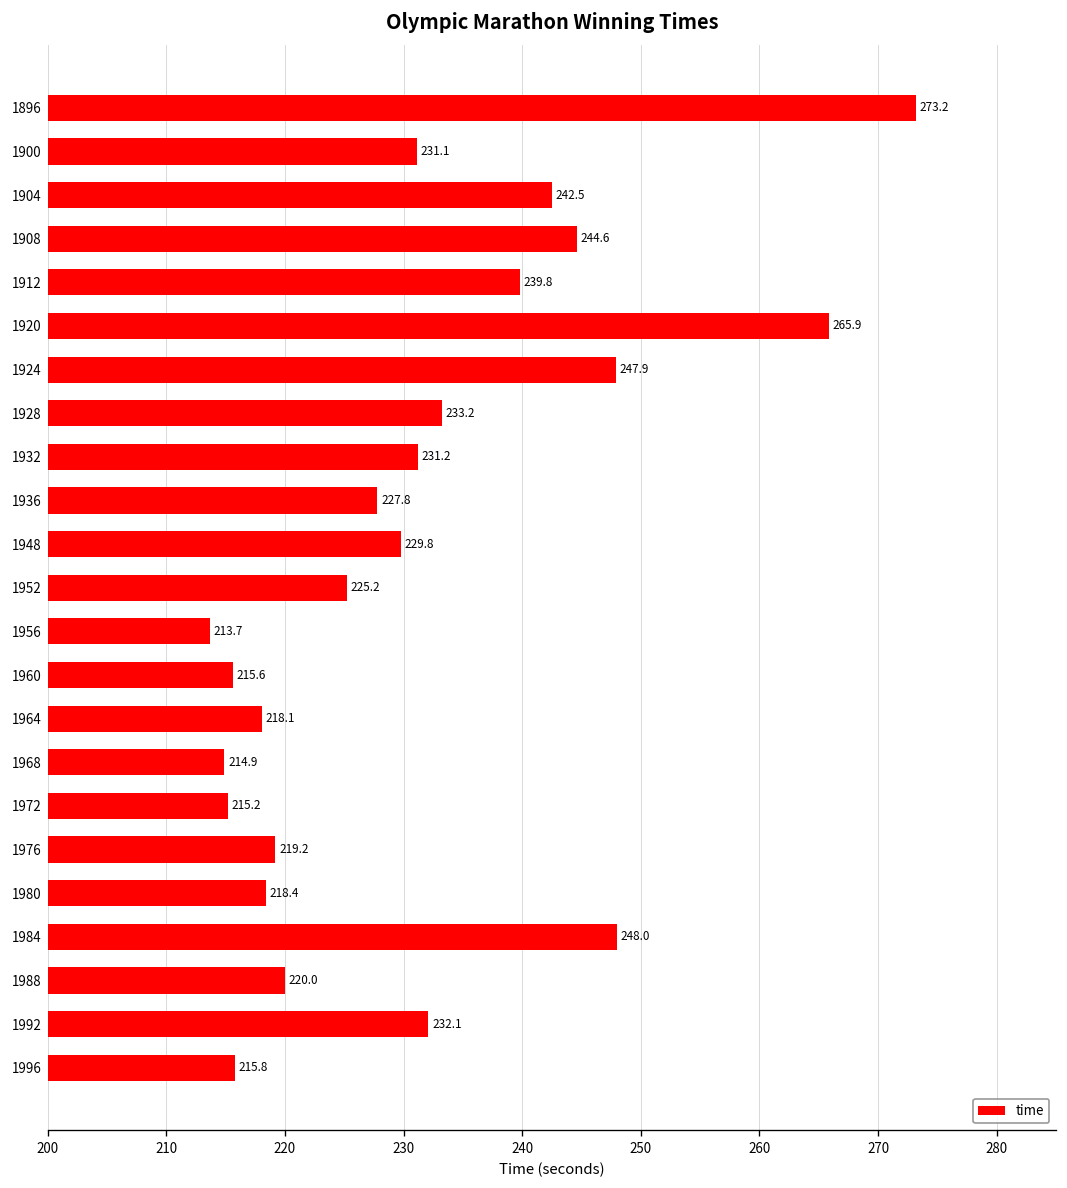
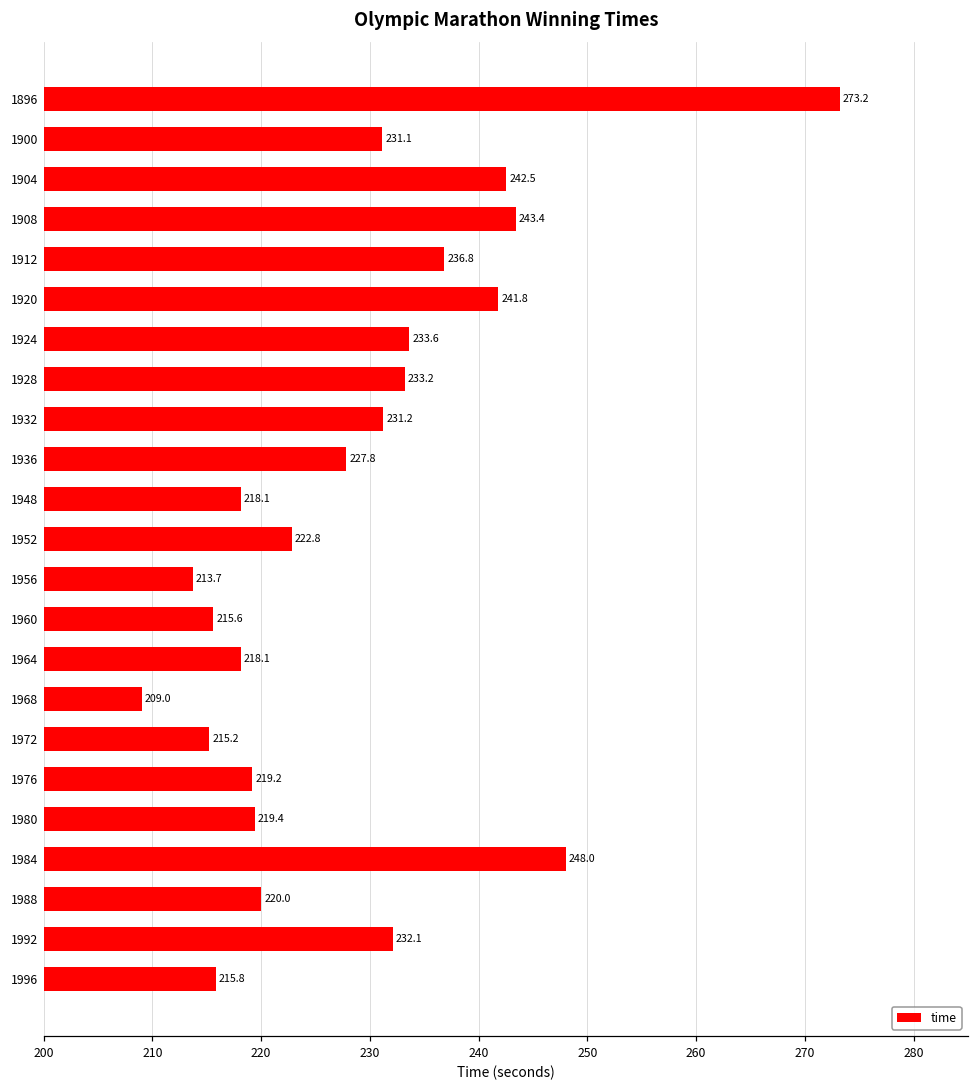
1908: 244.6 -> 243.4
1912: 239.8 -> 236.8
1920: 265.9 -> 241.8
1924: 247.9 -> 233.6
1948: 229.8 -> 218.1
1952: 225.2 -> 222.8
1968: 214.9 -> 209.0
1980: 218.4 -> 219.4
